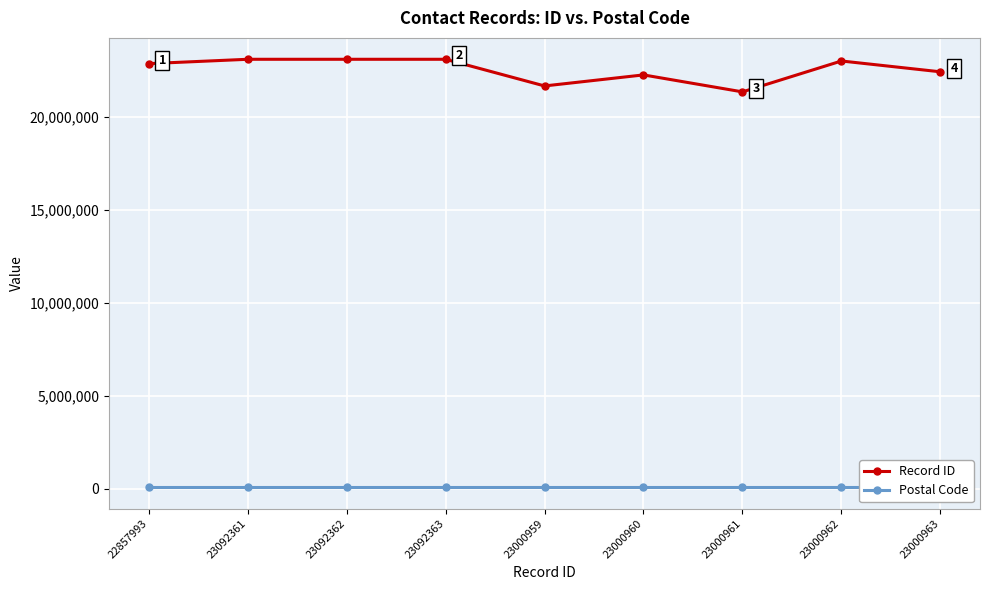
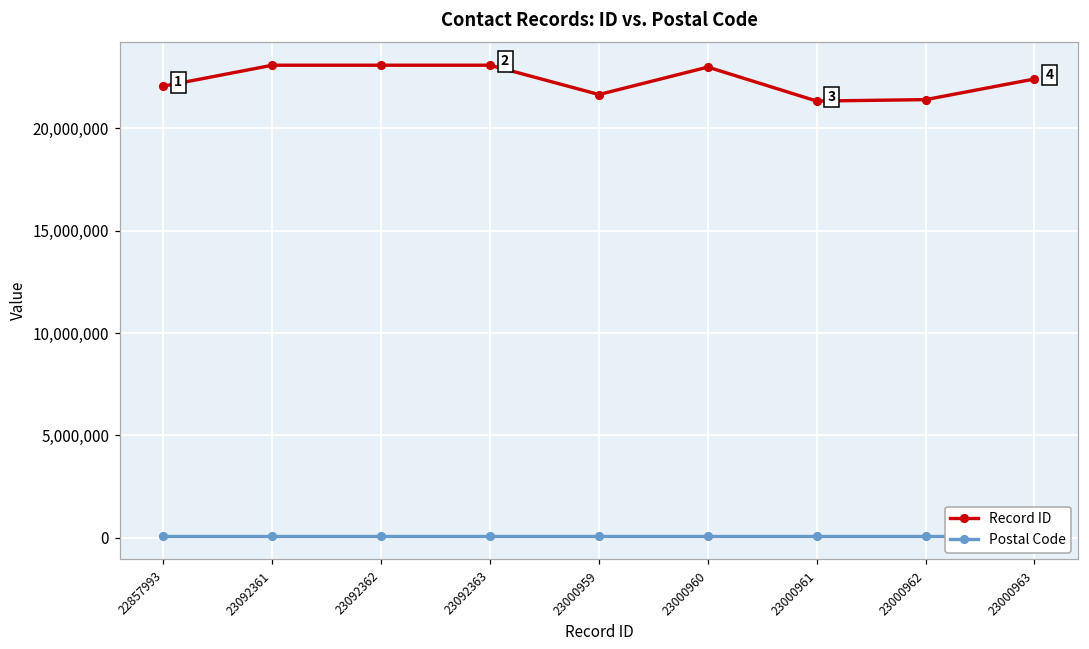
Record ID, 22857993: 22,900,000 -> 22,100,000
Record ID, 23000960: 22,300,000 -> 23,000,000
Record ID, 23000962: 23,000,000 -> 21,400,000
